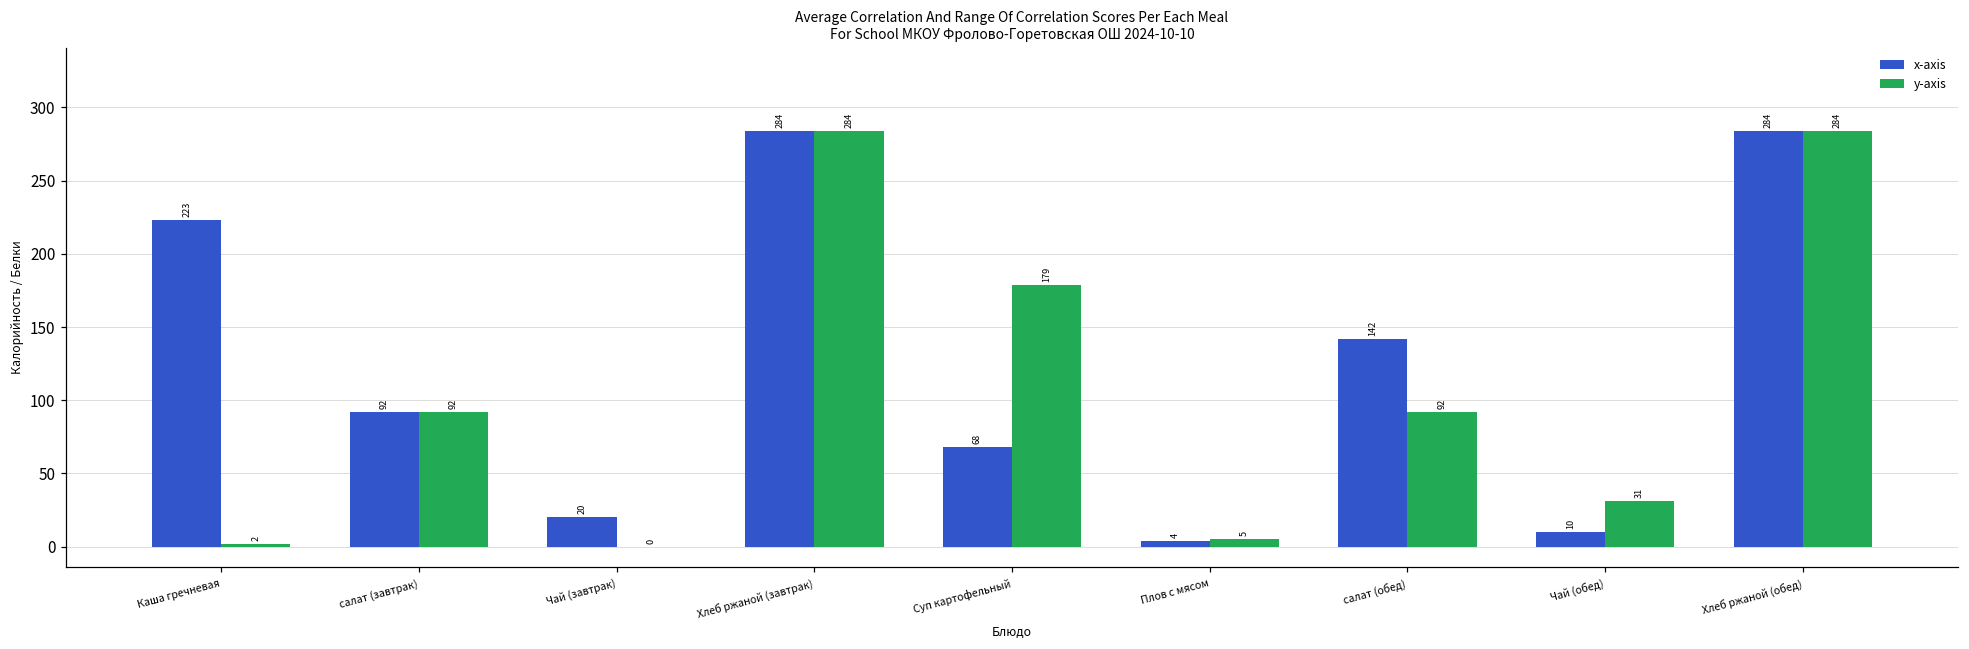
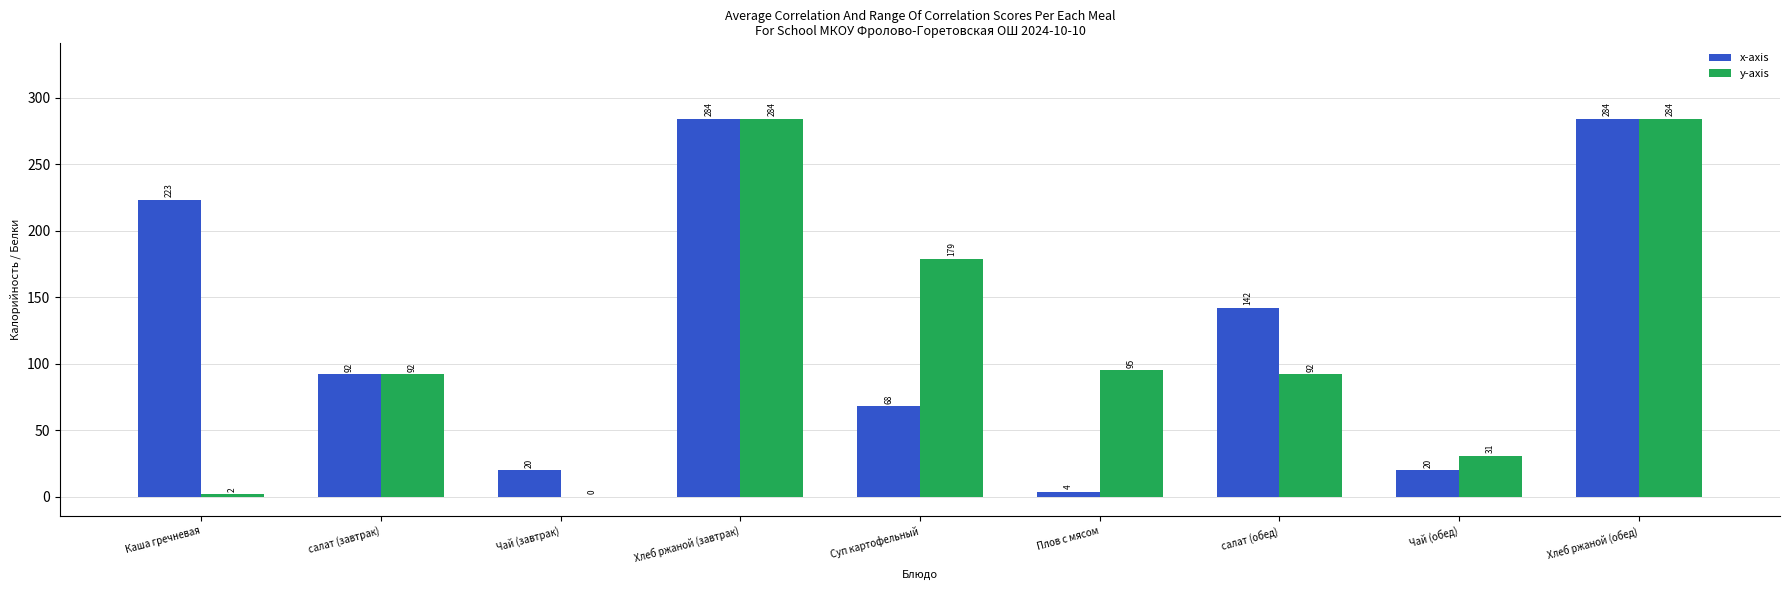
y-axis, Плов с мясом: 5 -> 95
x-axis, Чай (обед): 10 -> 20
